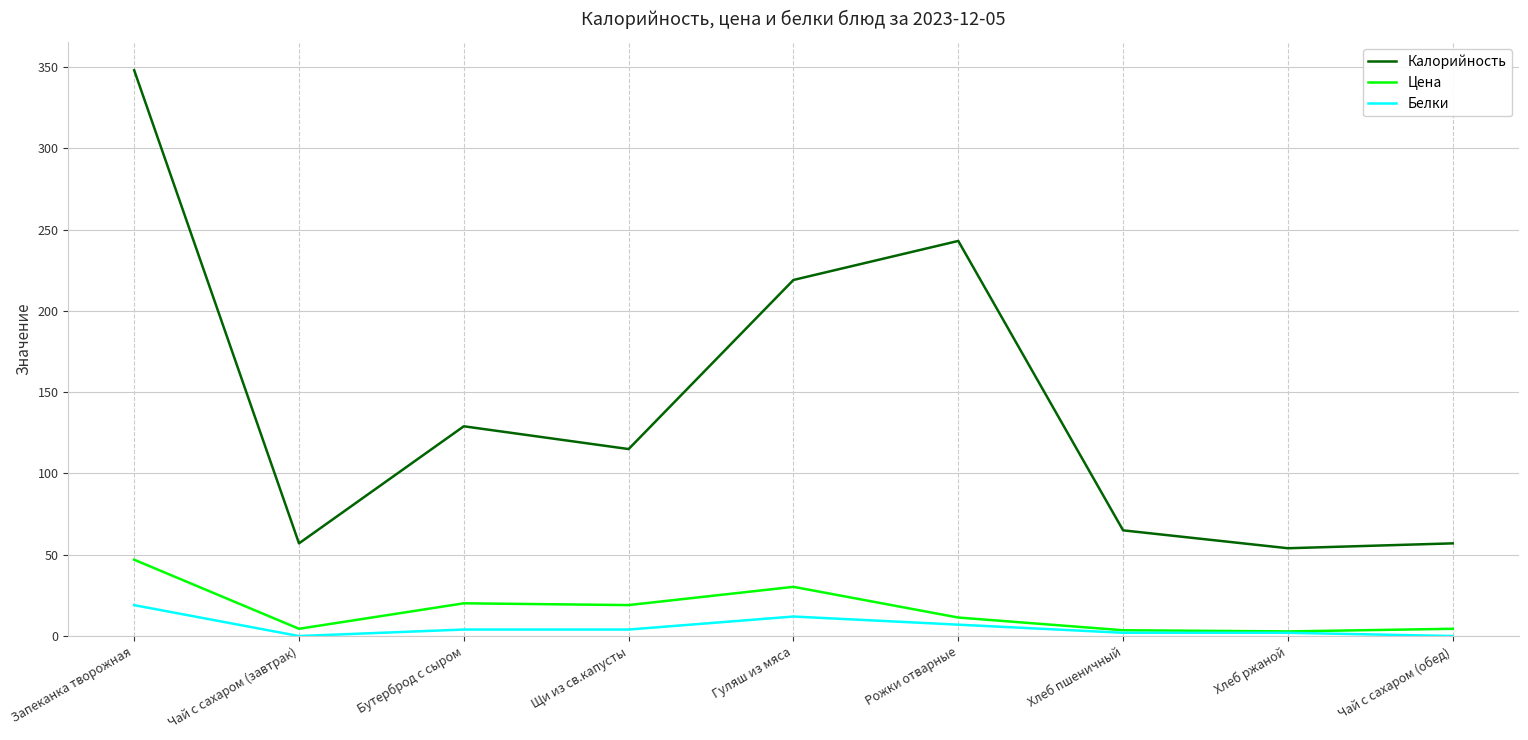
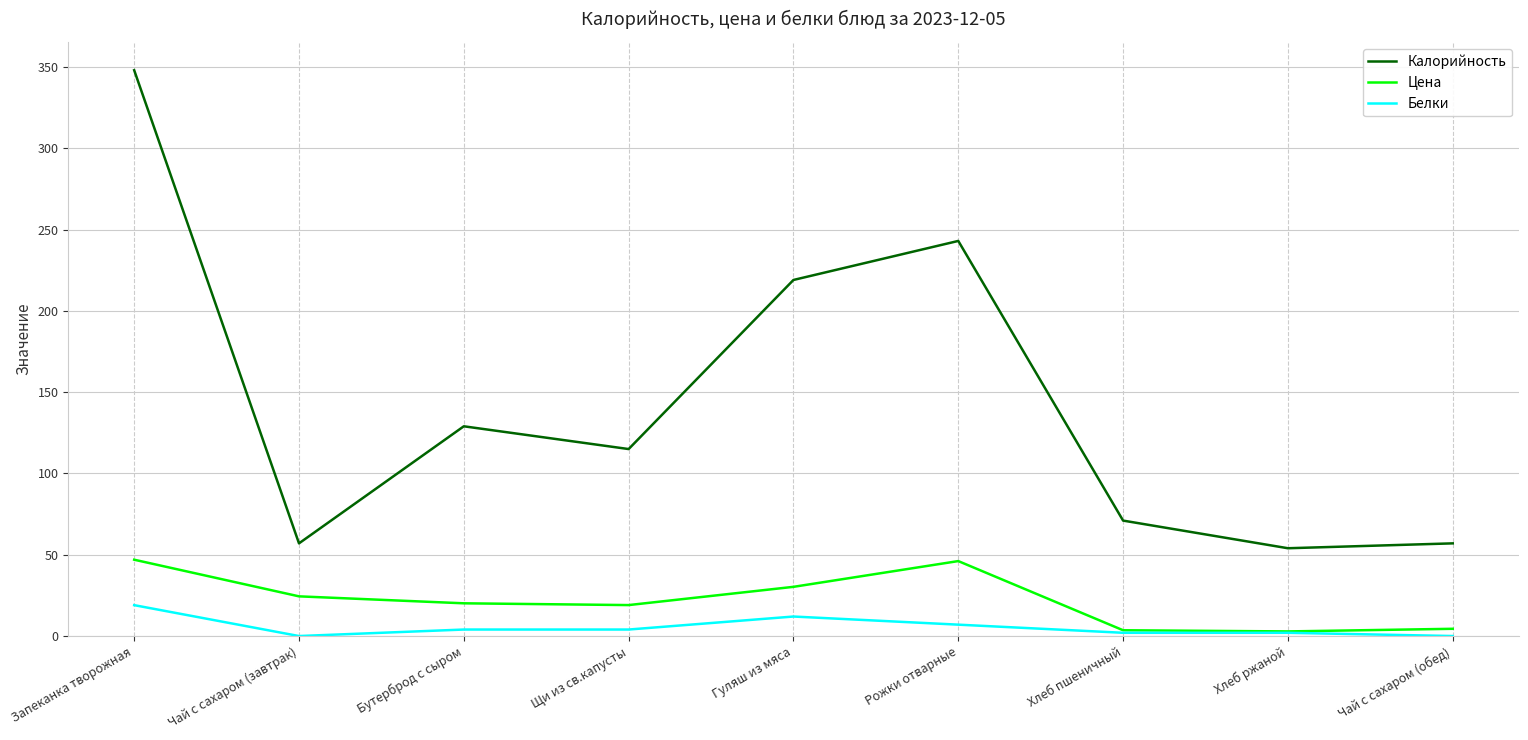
Цена, Чай с сахаром (завтрак): 4 -> 24
Цена, Рожки отварные: 11 -> 46
Калорийность, Хлеб пшеничный: 65 -> 71
